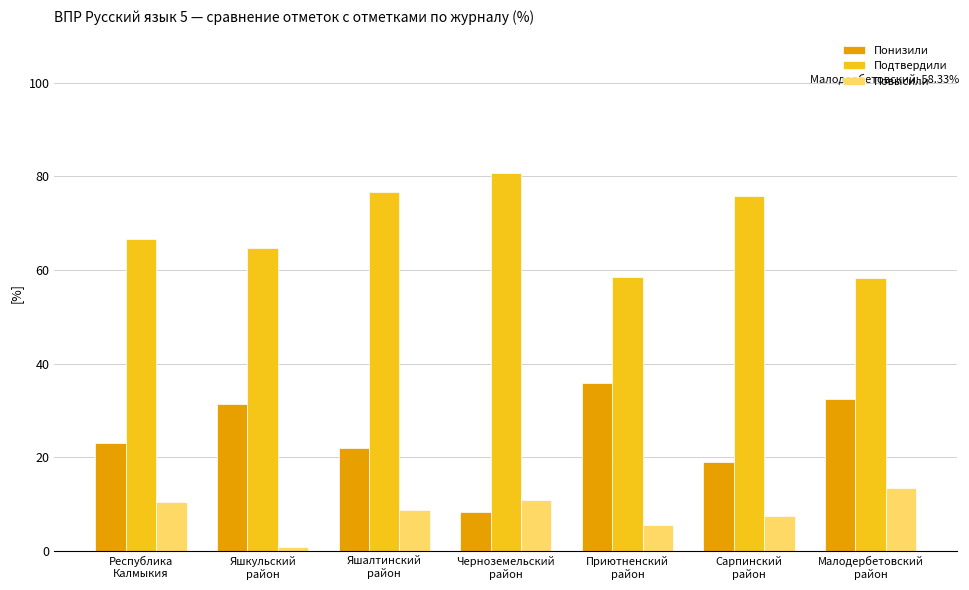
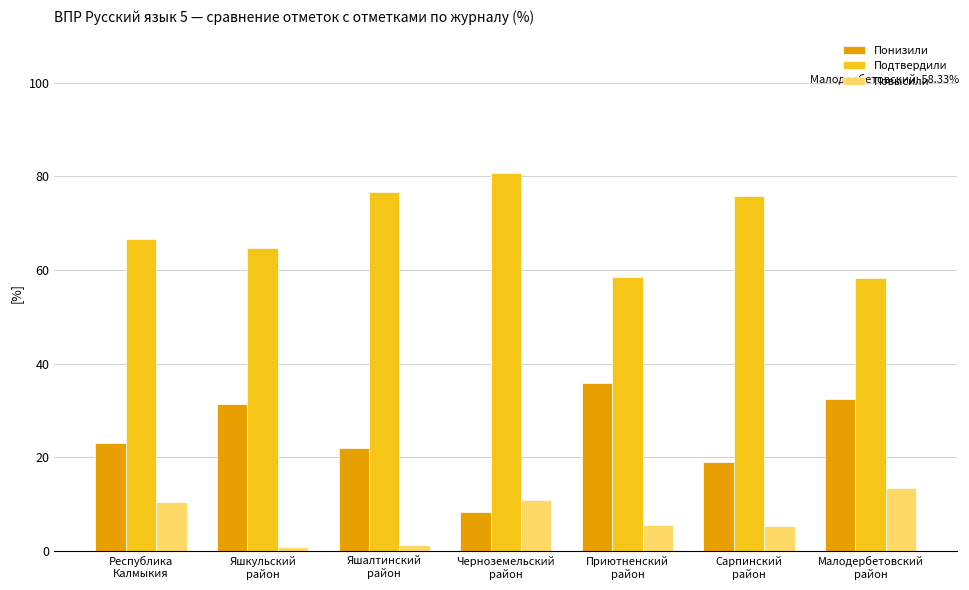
Повысили, Яшалтинский район: 9 -> 1
Повысили, Сарпинский район: 8 -> 5
